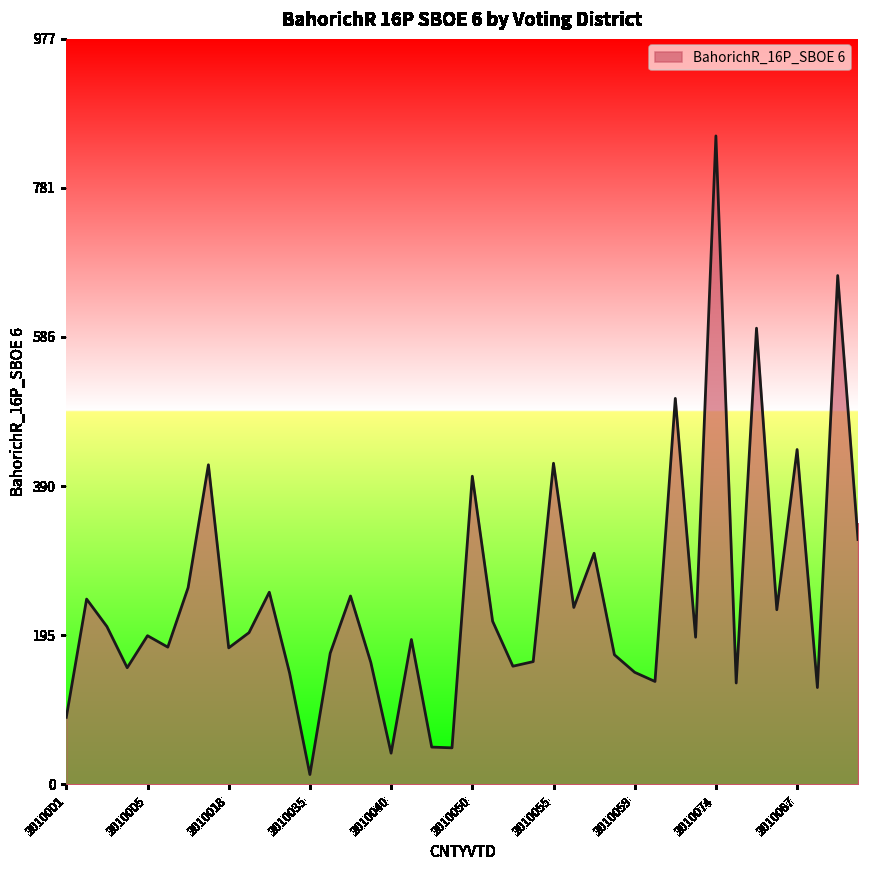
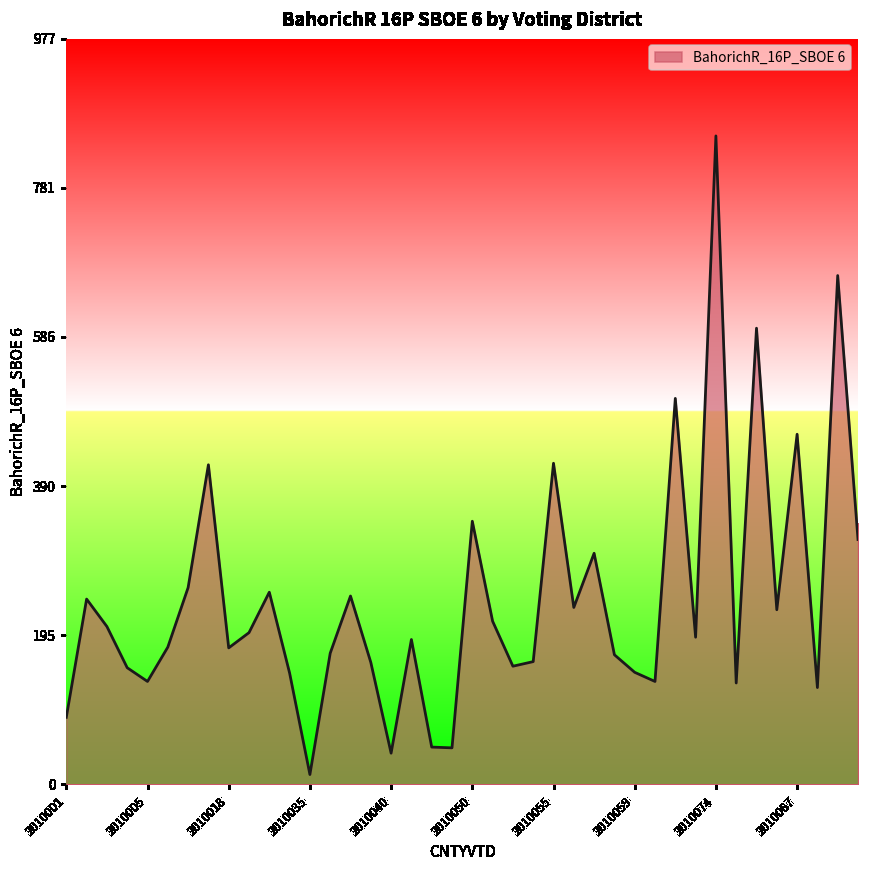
2010005: 190 -> 130
2010050: 400 -> 340
2010087: 440 -> 460
